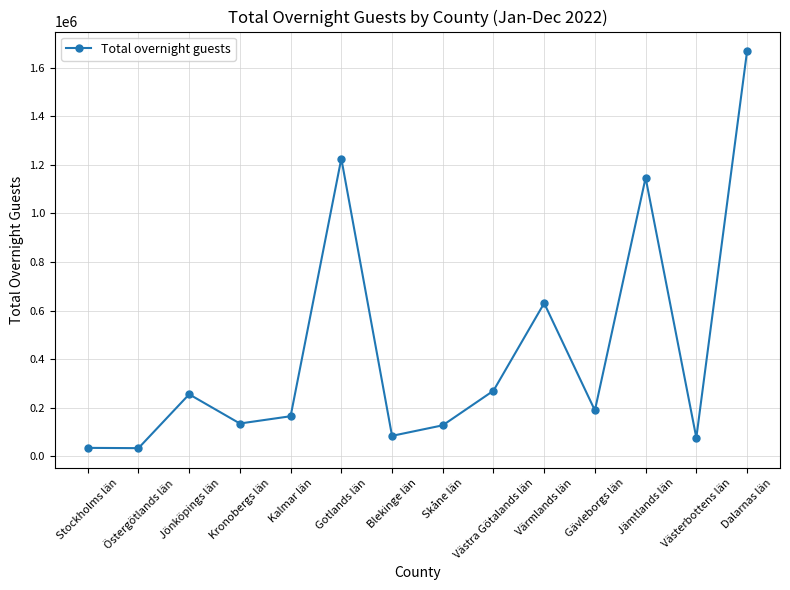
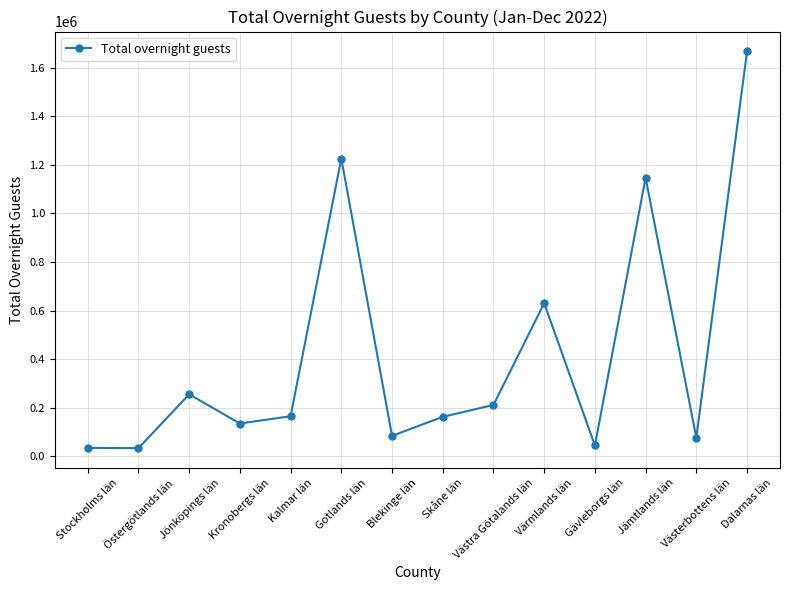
Skåne län: 130000 -> 160000
Västra Götalands län: 270000 -> 210000
Gävleborgs län: 190000 -> 40000
